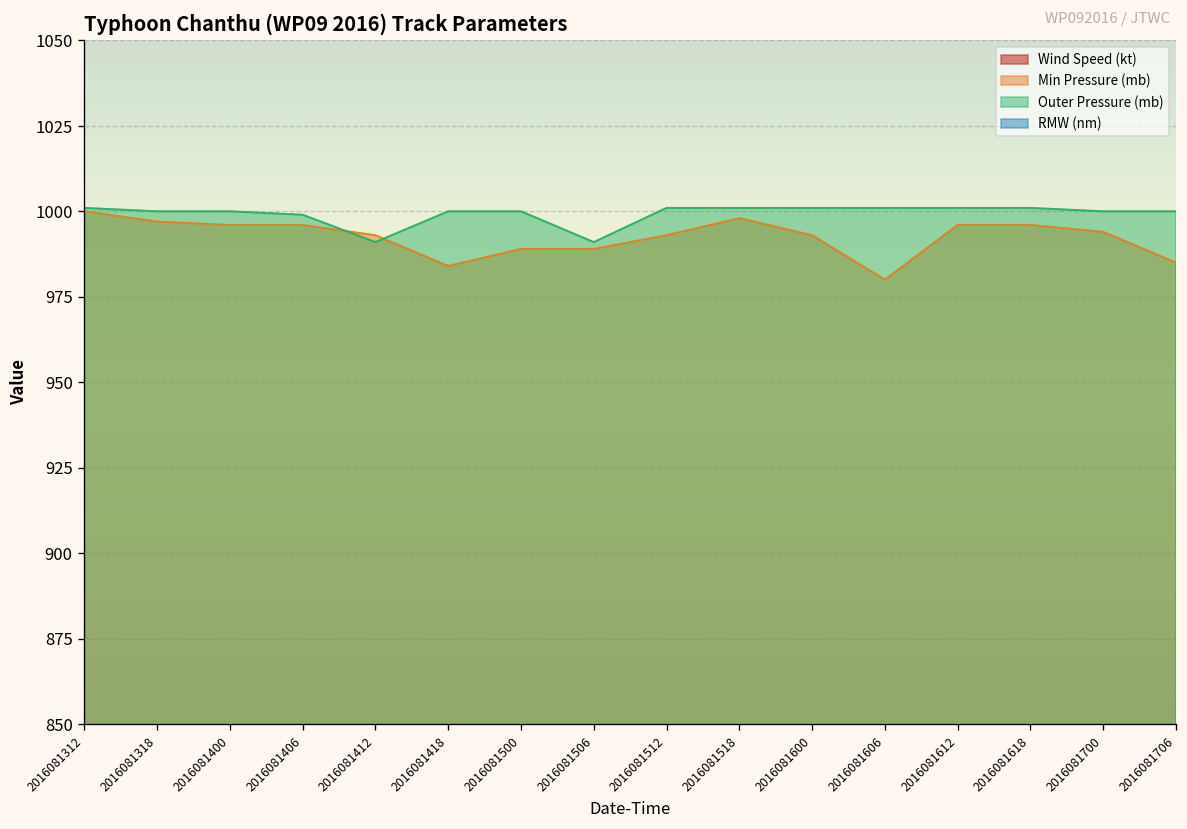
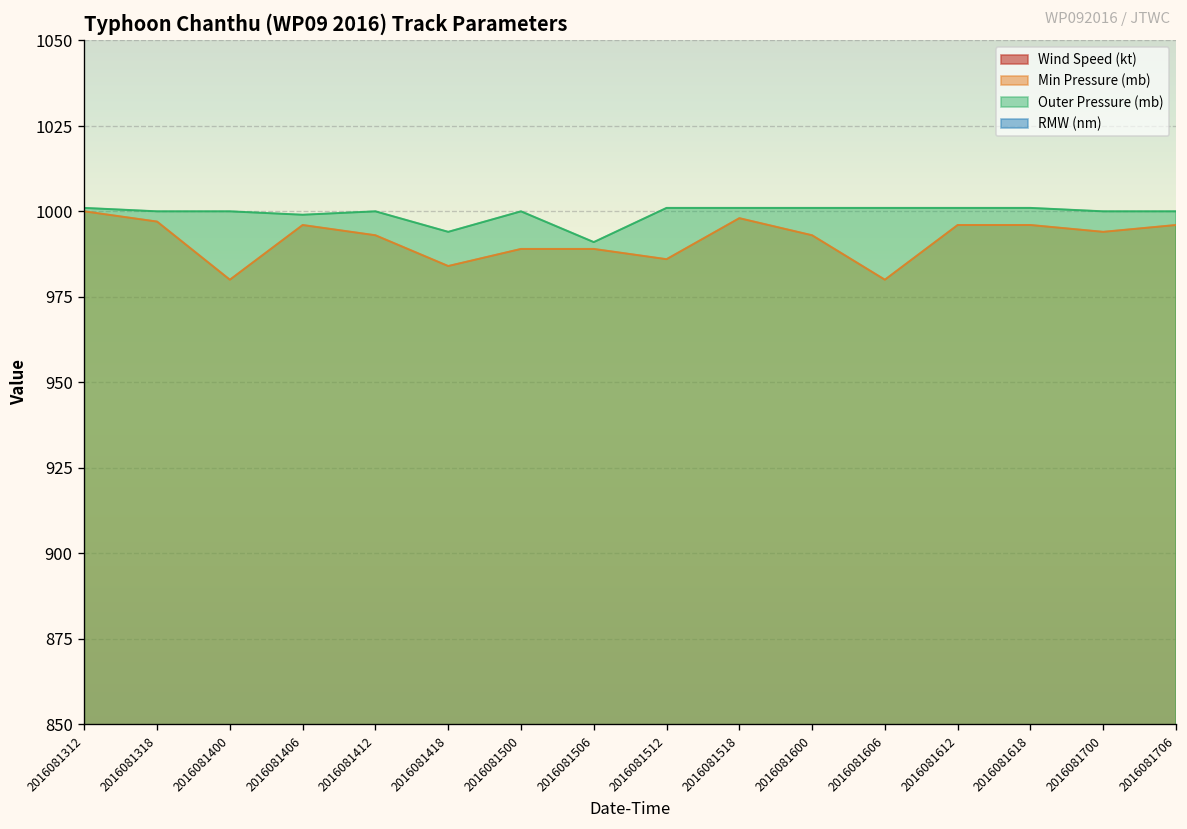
Min Pressure (mb), 2016081400: 996 -> 980
Outer Pressure (mb), 2016081412: 991 -> 1000
Outer Pressure (mb), 2016081418: 1000 -> 994
Min Pressure (mb), 2016081512: 993 -> 986
Min Pressure (mb), 2016081706: 985 -> 996
